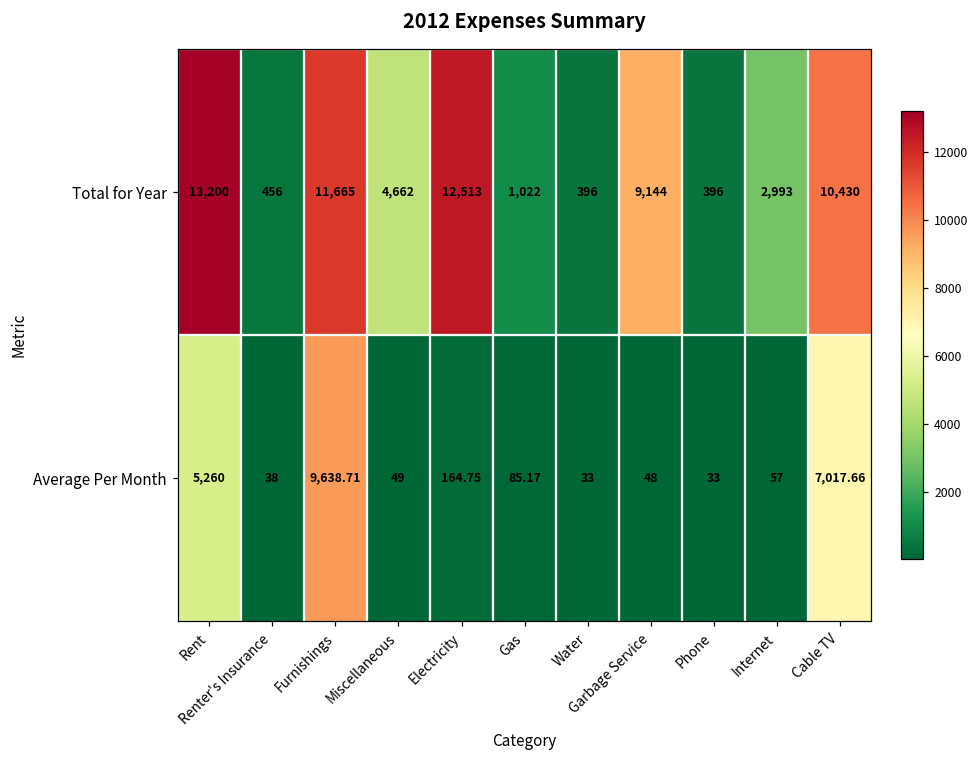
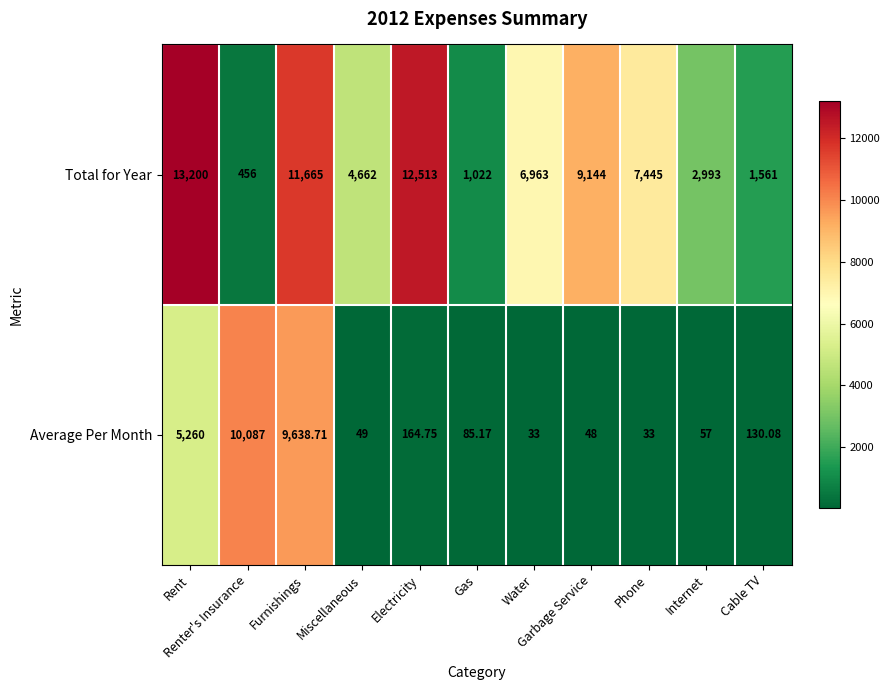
Total for Year, Water: 396 -> 6,963
Total for Year, Phone: 396 -> 7,445
Total for Year, Cable TV: 10,430 -> 1,561
Average Per Month, Renter's Insurance: 38 -> 10,087
Average Per Month, Cable TV: 7,017.66 -> 130.08
